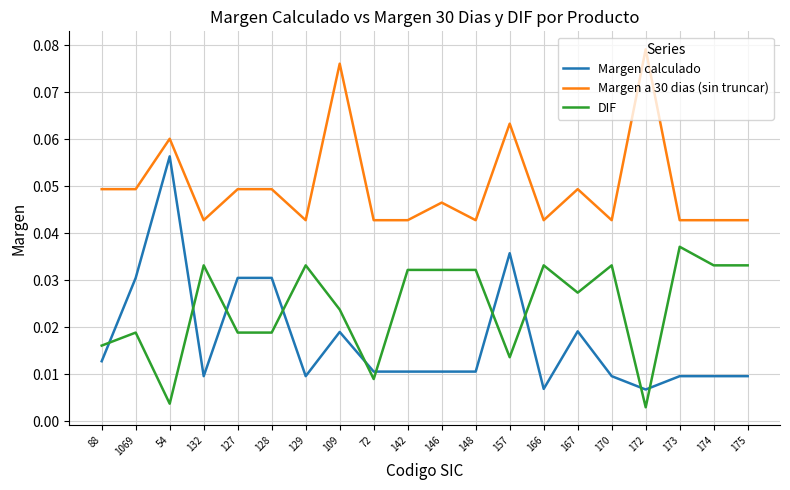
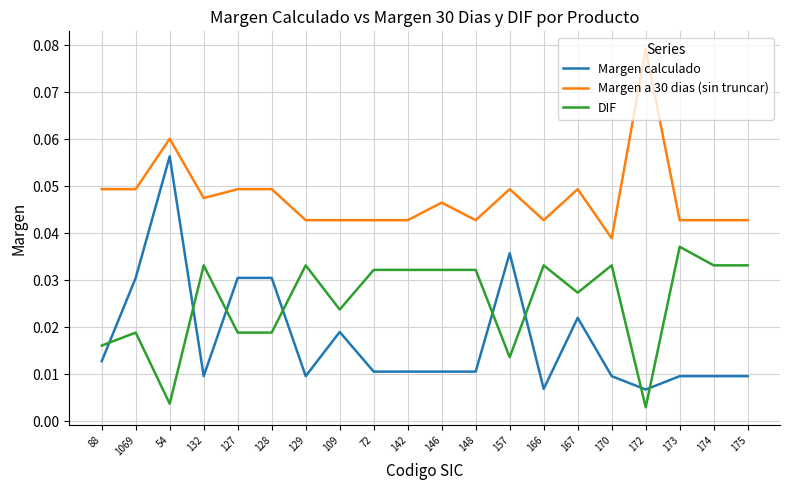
Margen a 30 dias (sin truncar), 132: 0.043 -> 0.048
Margen a 30 dias (sin truncar), 109: 0.076 -> 0.043
DIF, 72: 0.009 -> 0.032
Margen a 30 dias (sin truncar), 157: 0.063 -> 0.049
Margen calculado, 167: 0.019 -> 0.022
Margen a 30 dias (sin truncar), 170: 0.043 -> 0.039
